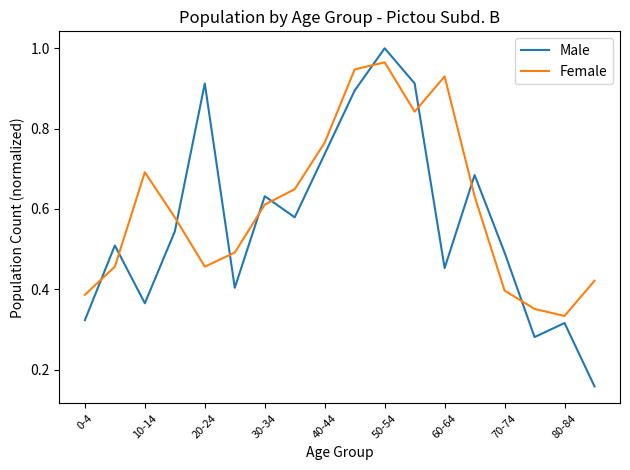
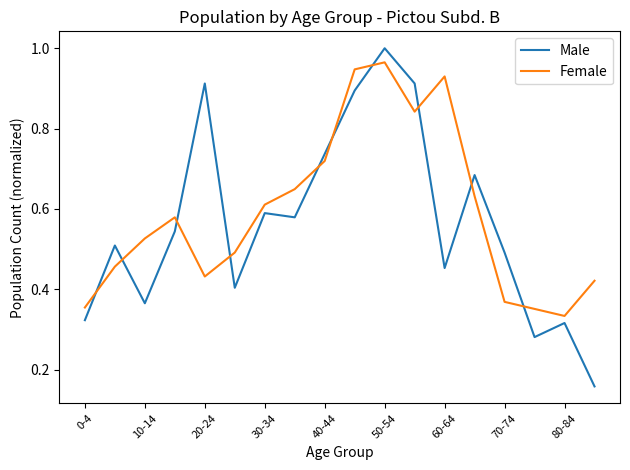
Female, 0-4: 0.39 -> 0.35
Female, 10-14: 0.69 -> 0.53
Female, 20-24: 0.46 -> 0.43
Male, 30-34: 0.63 -> 0.59
Female, 40-44: 0.76 -> 0.72
Female, 70-74: 0.40 -> 0.37
